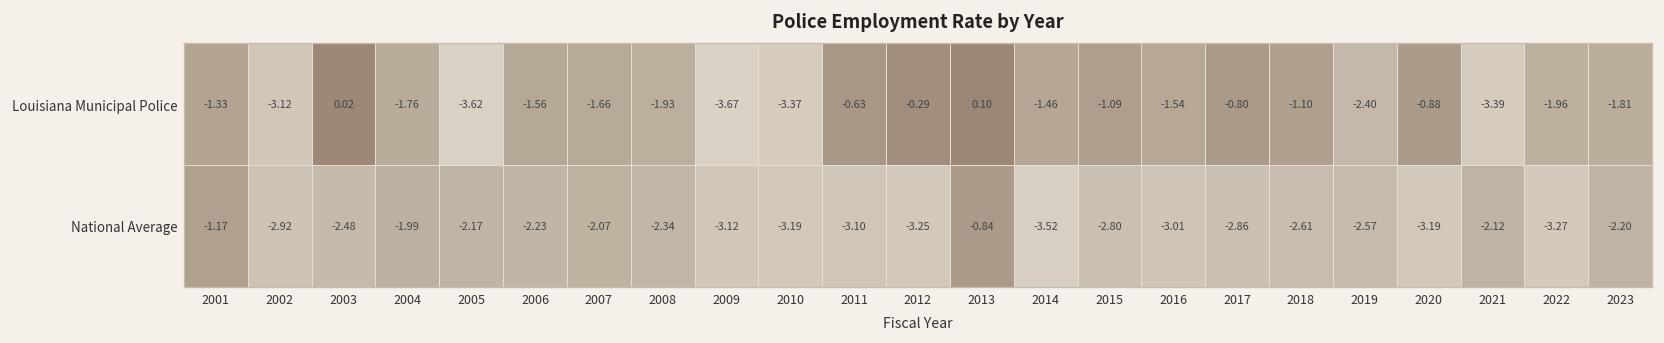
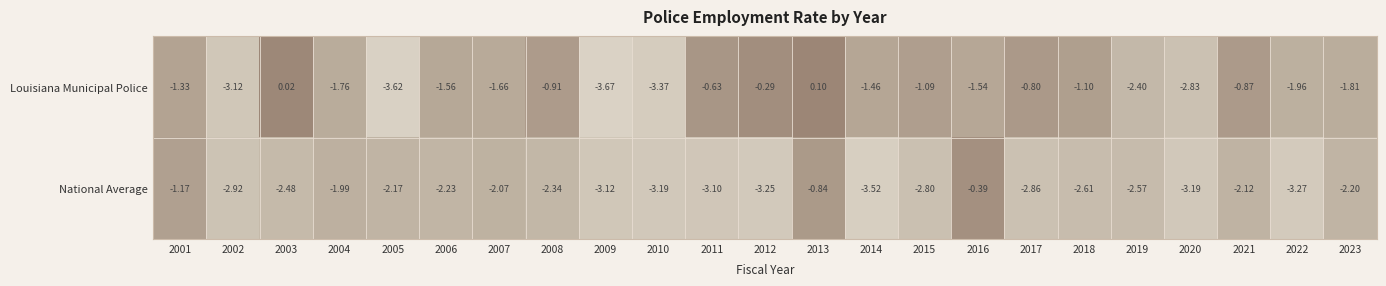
Louisiana Municipal Police, 2008: -1.93 -> -0.91
Louisiana Municipal Police, 2020: -0.88 -> -2.83
Louisiana Municipal Police, 2021: -3.39 -> -0.87
National Average, 2016: -3.01 -> -0.39
